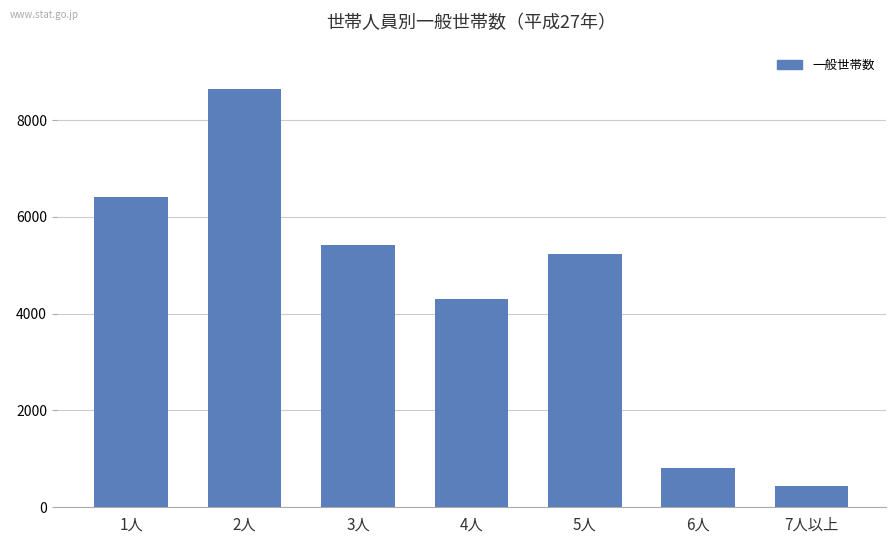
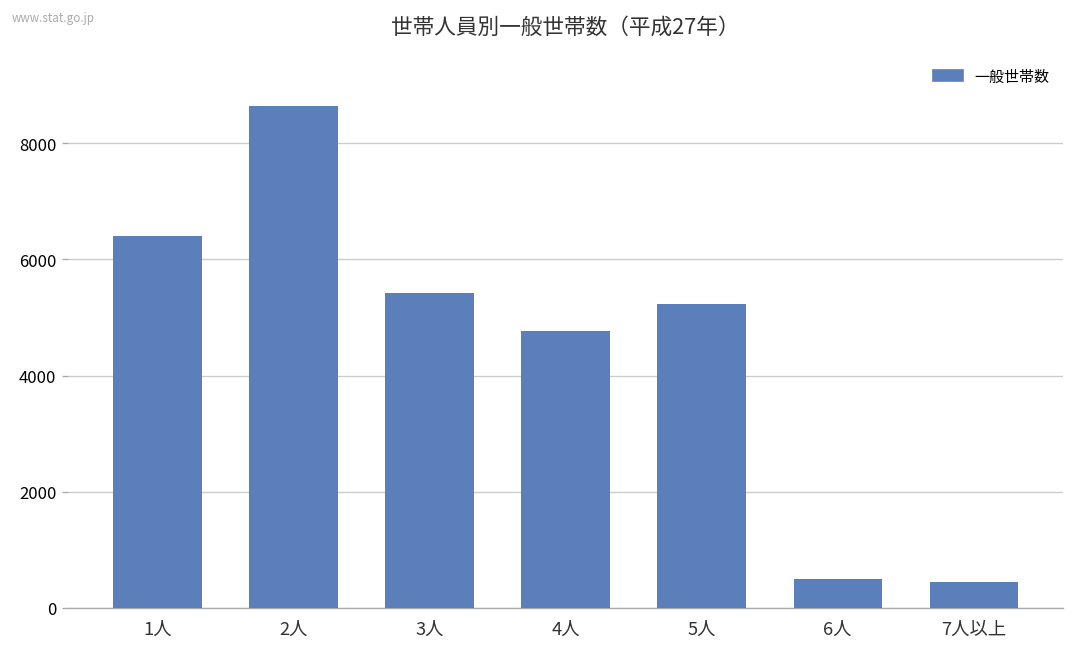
4人: 4300 -> 4800
6人: 800 -> 500
